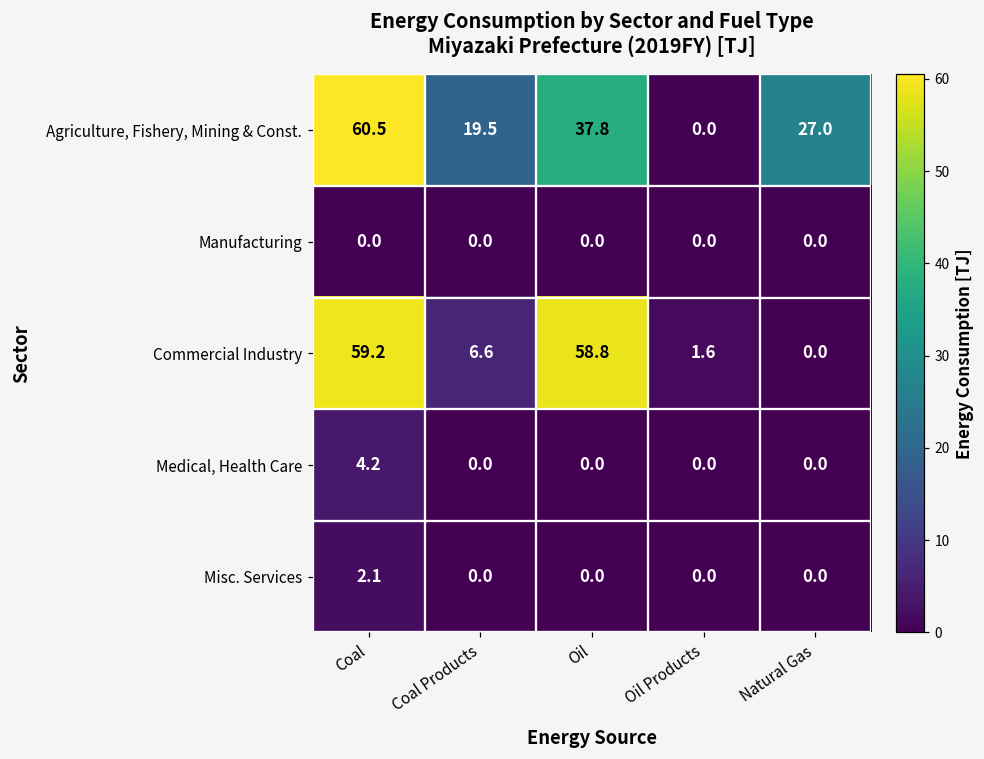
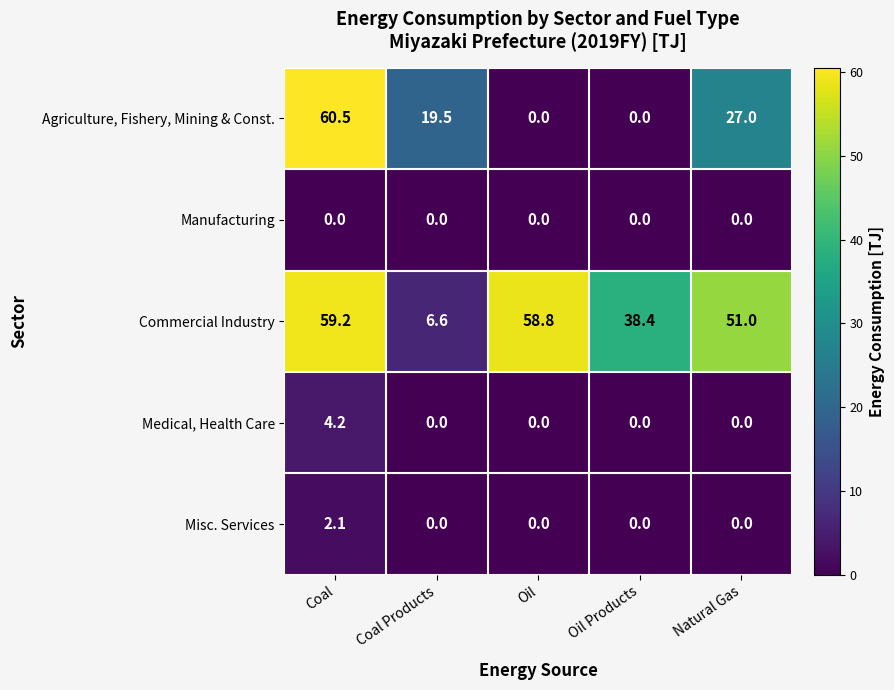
Agriculture, Fishery, Mining & Const., Oil: 37.8 -> 0.0
Commercial Industry, Oil Products: 1.6 -> 38.4
Commercial Industry, Natural Gas: 0.0 -> 51.0
